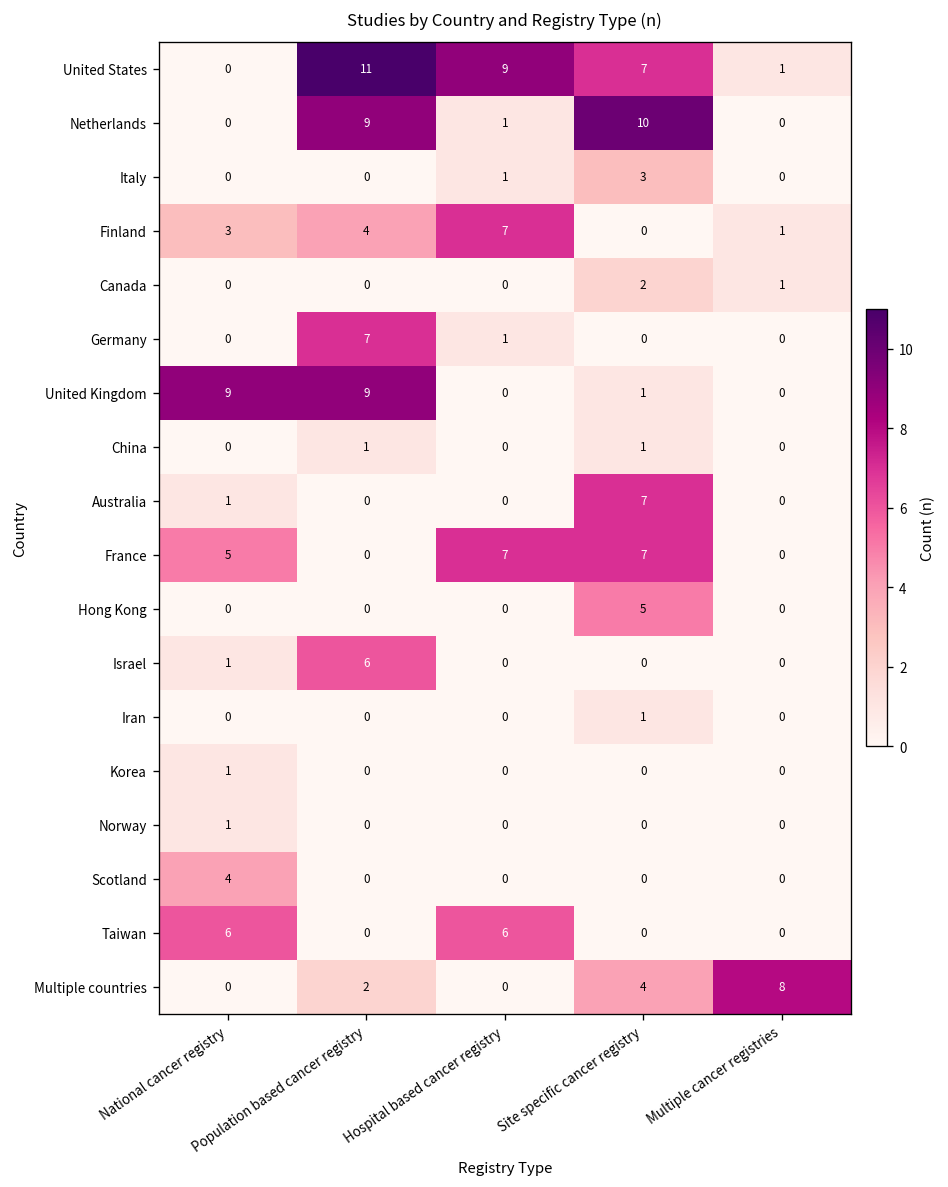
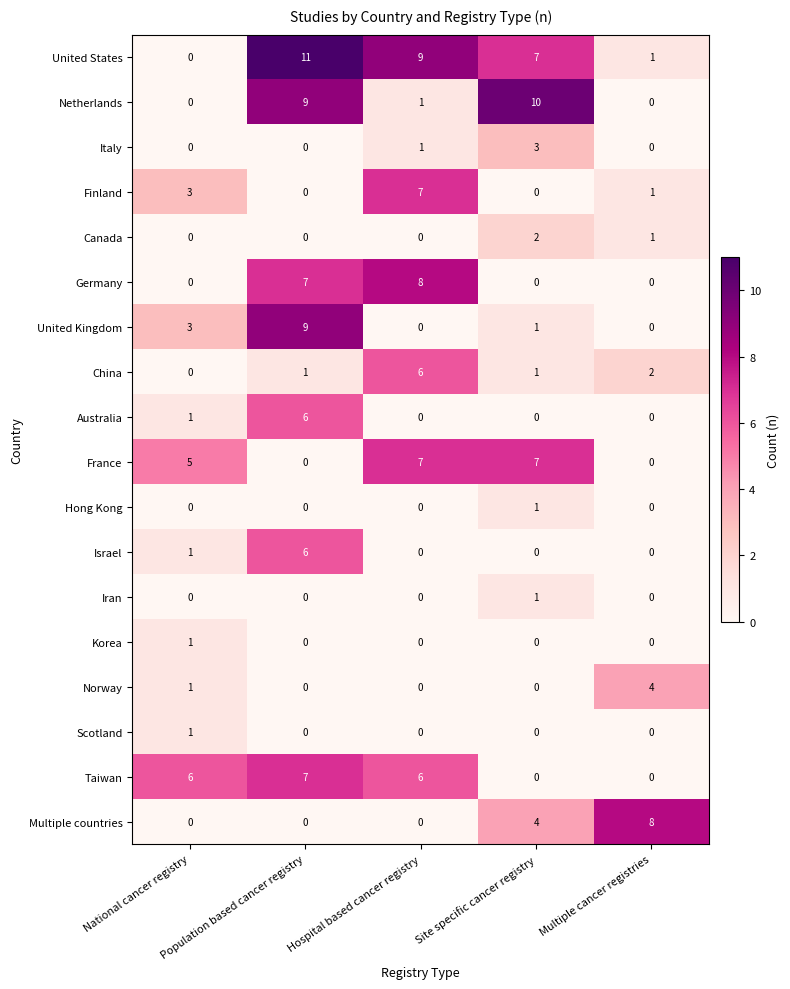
Finland, Population based cancer registry: 4 -> 0
Germany, Hospital based cancer registry: 1 -> 8
United Kingdom, National cancer registry: 9 -> 3
China, Hospital based cancer registry: 0 -> 6
China, Multiple cancer registries: 0 -> 2
Australia, Population based cancer registry: 0 -> 6
Australia, Site specific cancer registry: 7 -> 0
Hong Kong, Site specific cancer registry: 5 -> 1
Norway, Multiple cancer registries: 0 -> 4
Scotland, National cancer registry: 4 -> 1
Taiwan, Population based cancer registry: 0 -> 7
Multiple countries, Population based cancer registry: 2 -> 0
